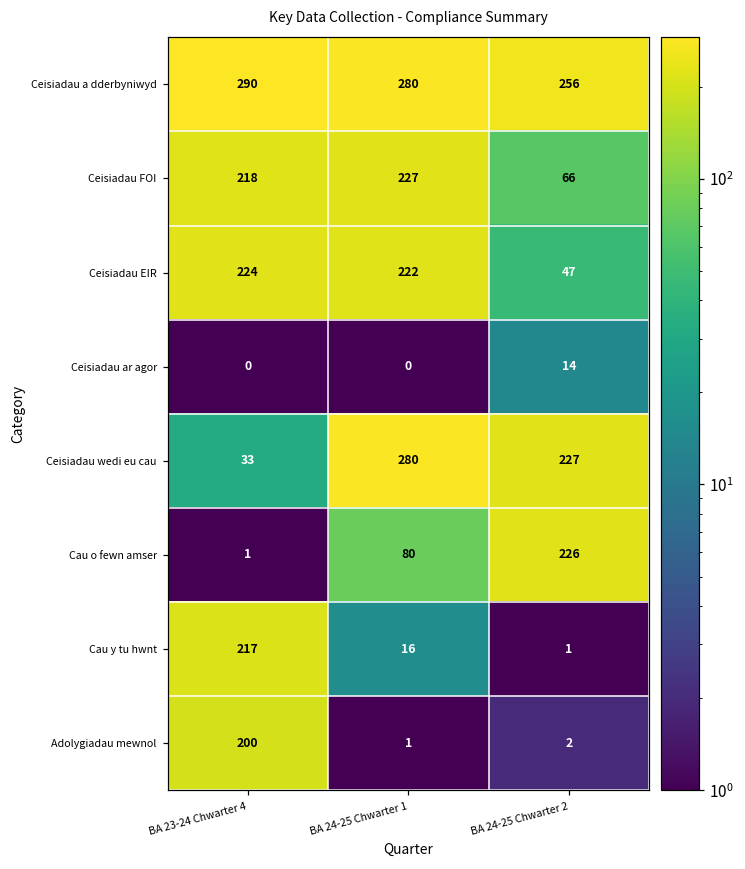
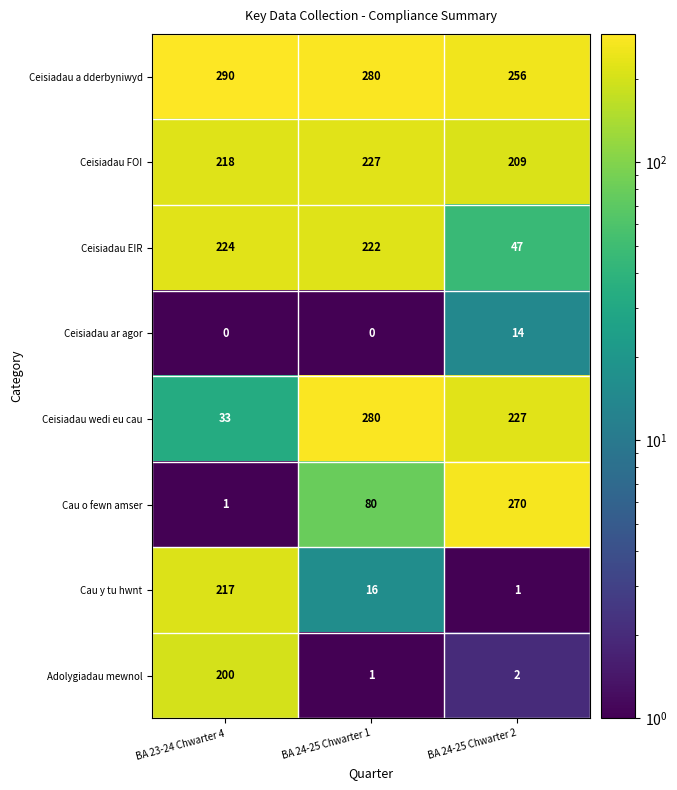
Ceisiadau FOI, BA 24-25 Chwarter 2: 66 -> 209
Cau o fewn amser, BA 24-25 Chwarter 2: 226 -> 270
